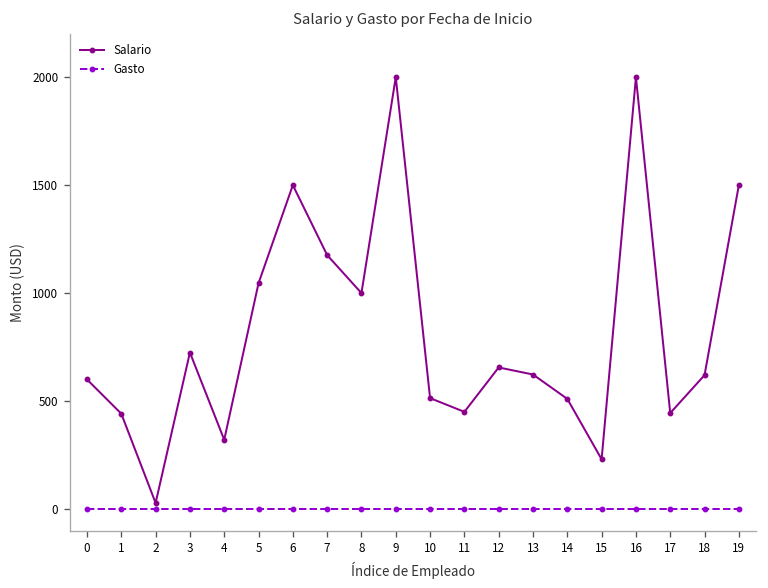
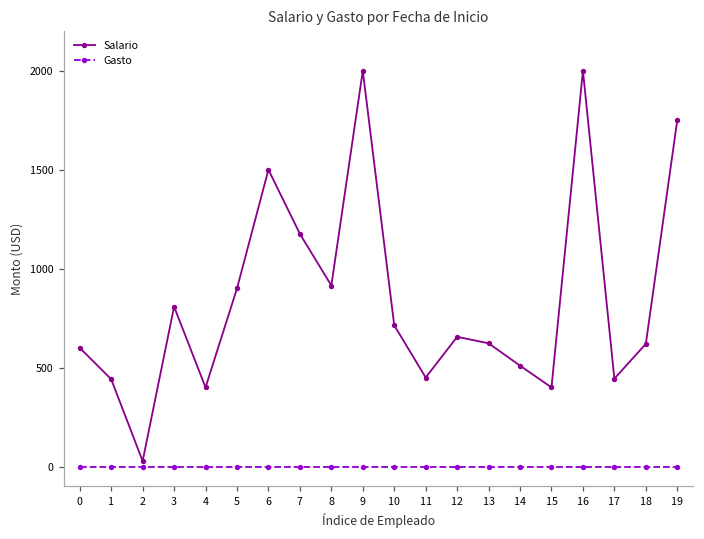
Salario, 3: 720 -> 810
Salario, 4: 320 -> 400
Salario, 5: 1050 -> 900
Salario, 8: 1000 -> 910
Salario, 10: 510 -> 710
Salario, 15: 230 -> 400
Salario, 19: 1500 -> 1750
